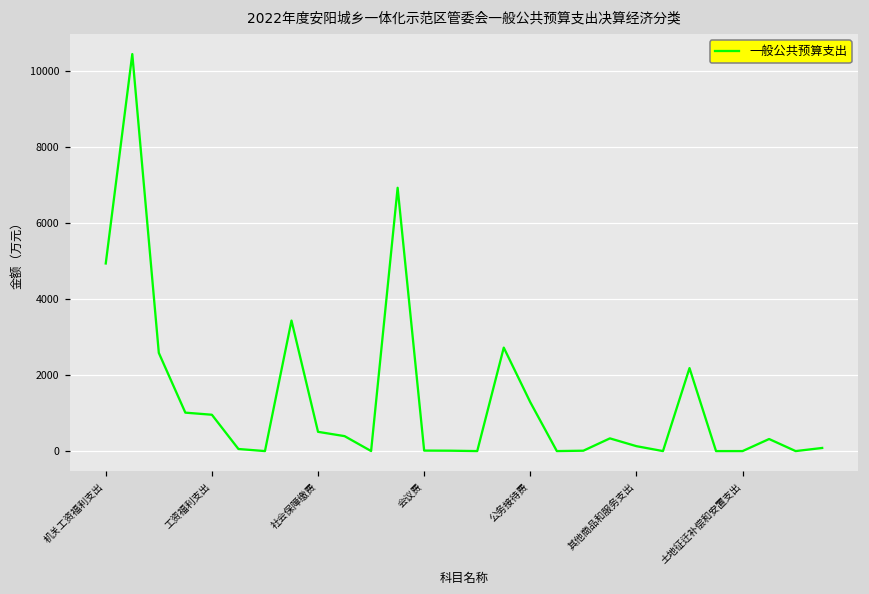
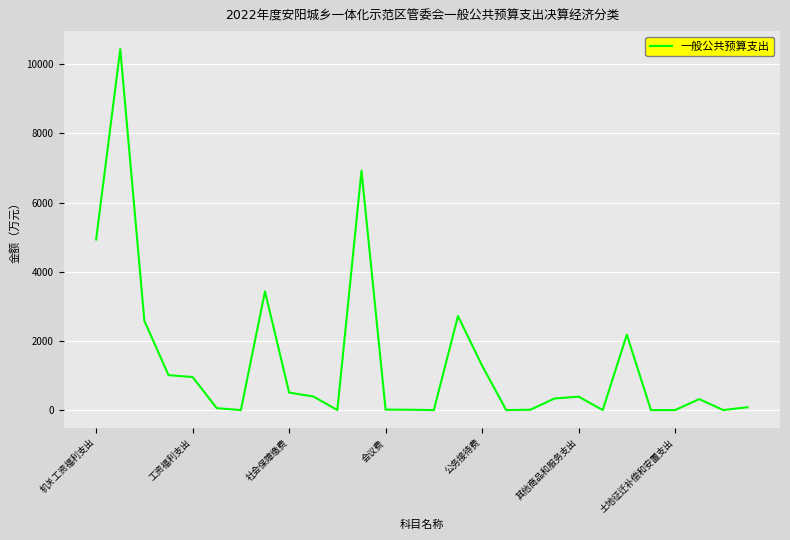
其他商品和服务支出: 100 -> 400
